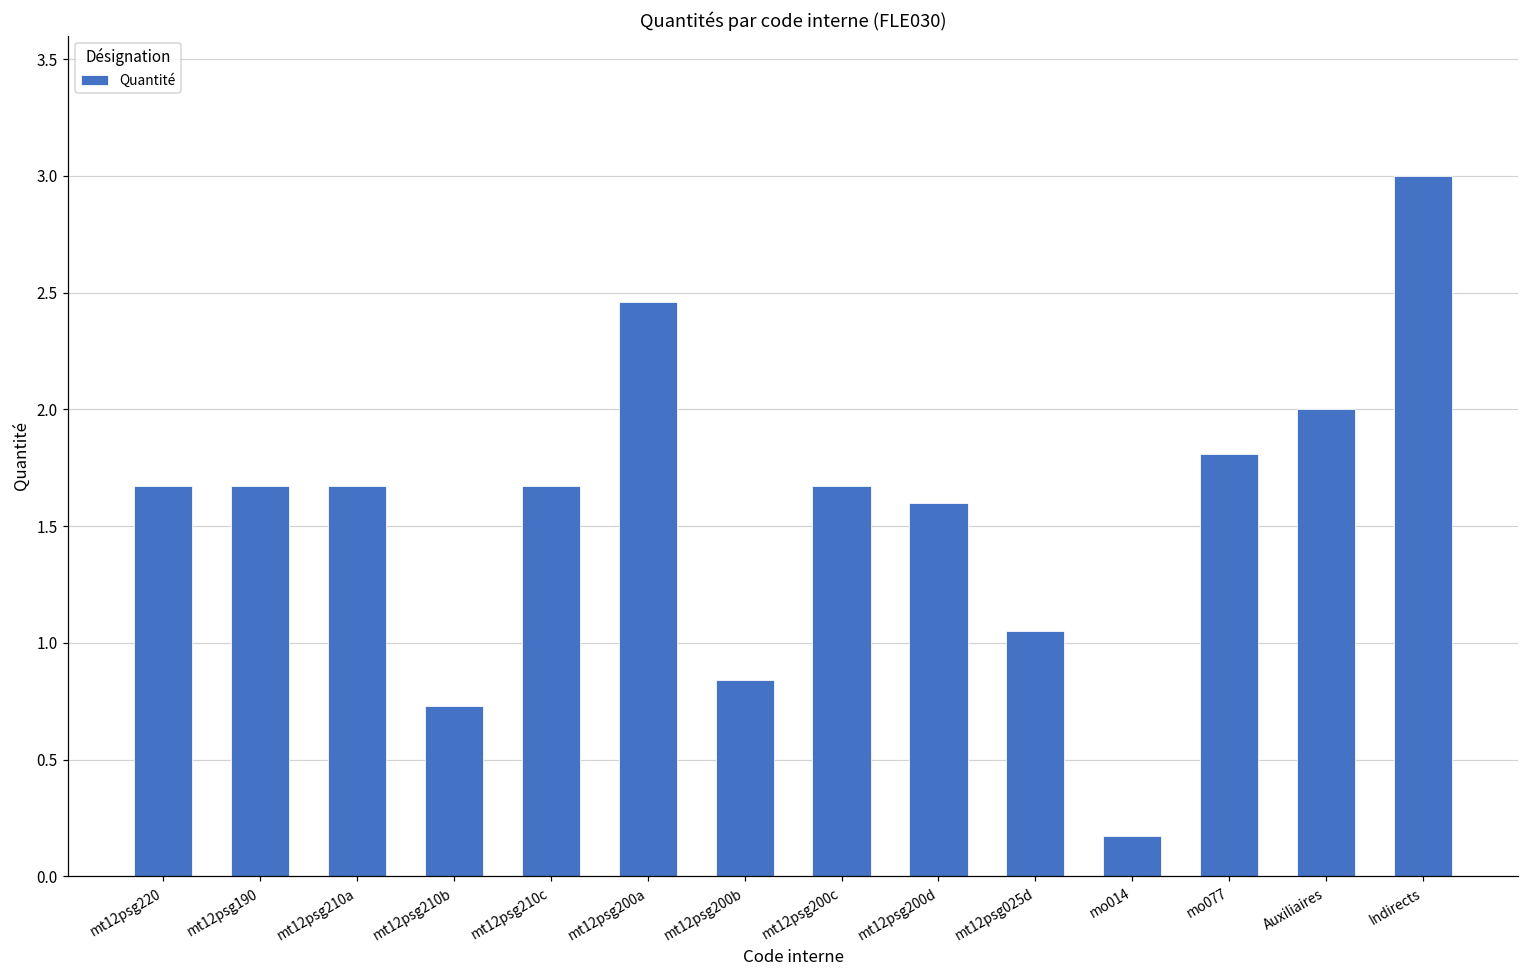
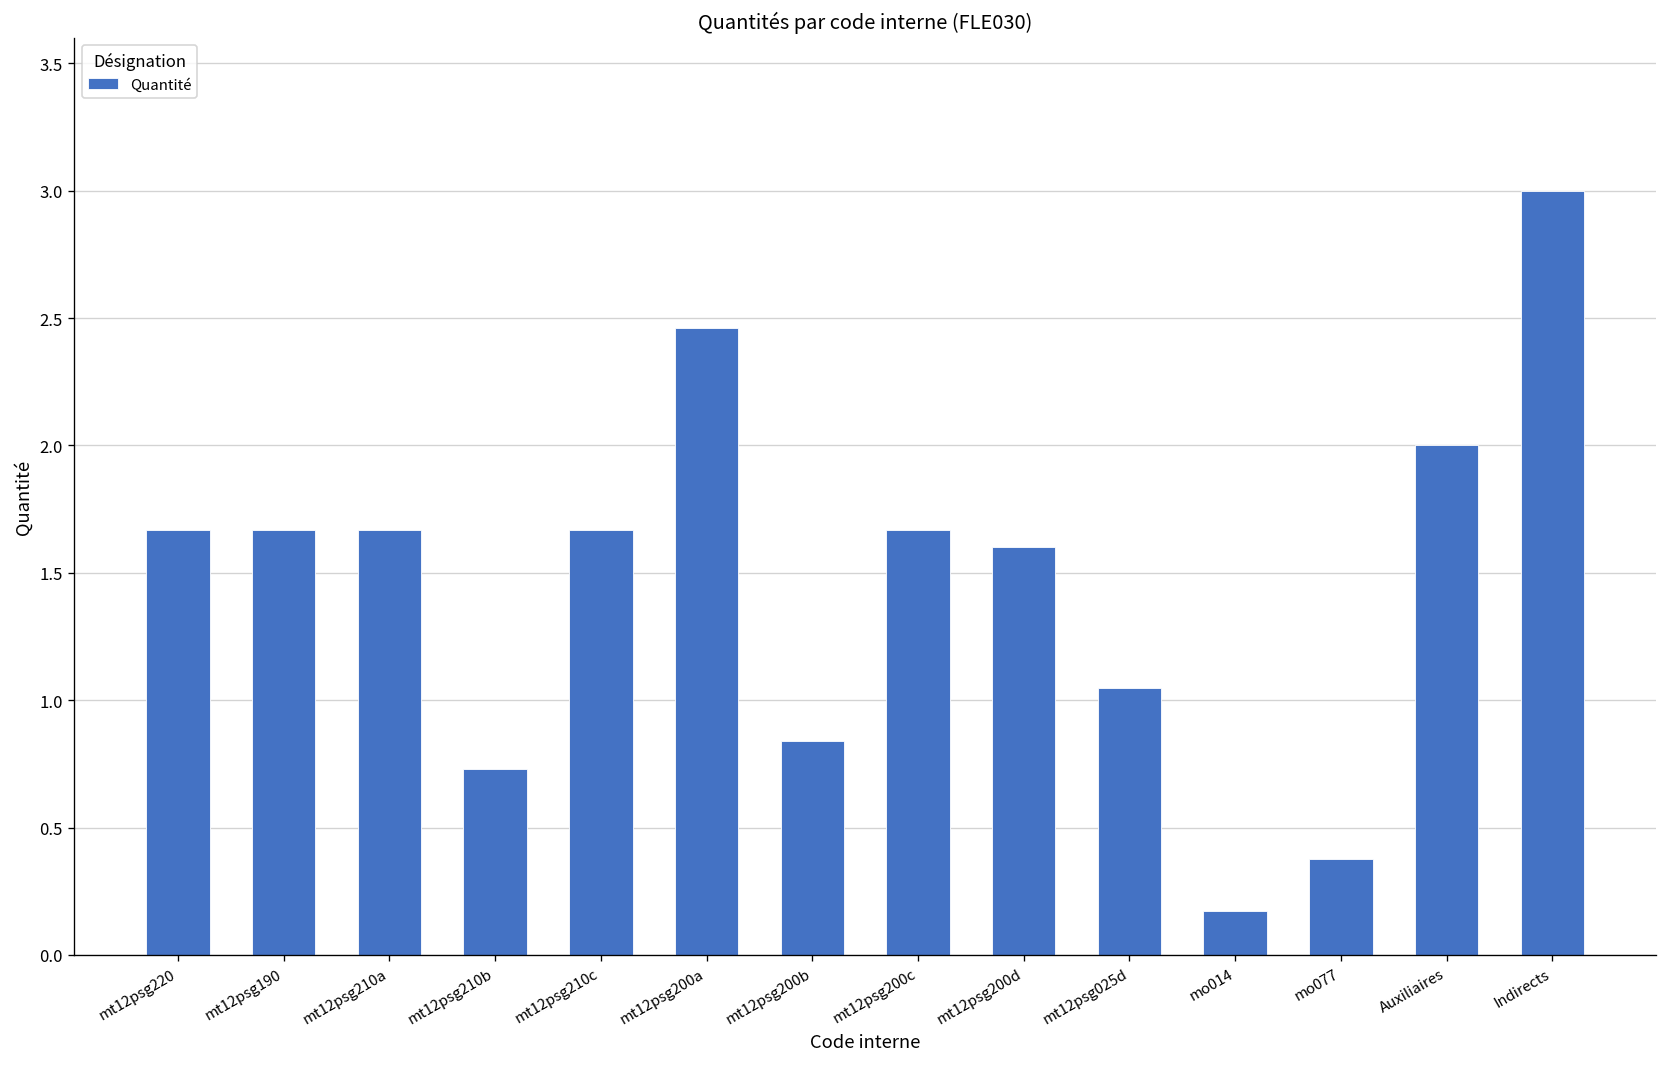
mo077: 1.81 -> 0.38
